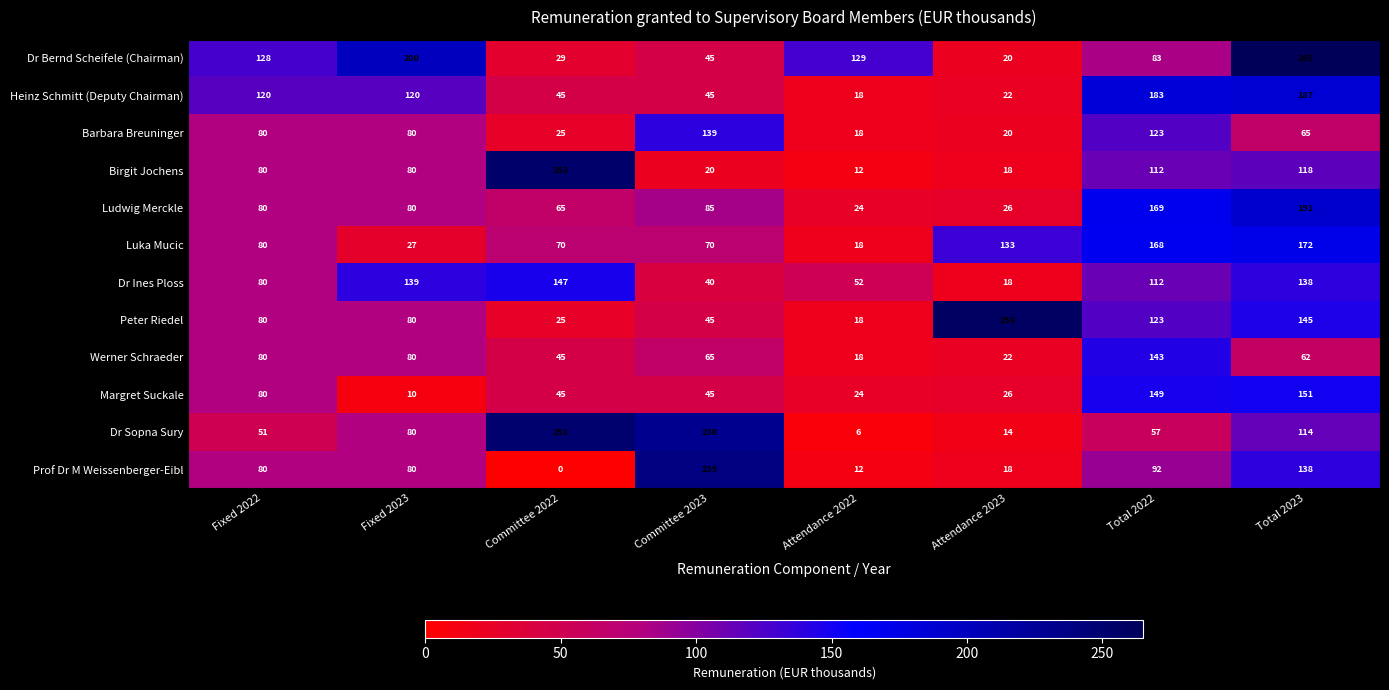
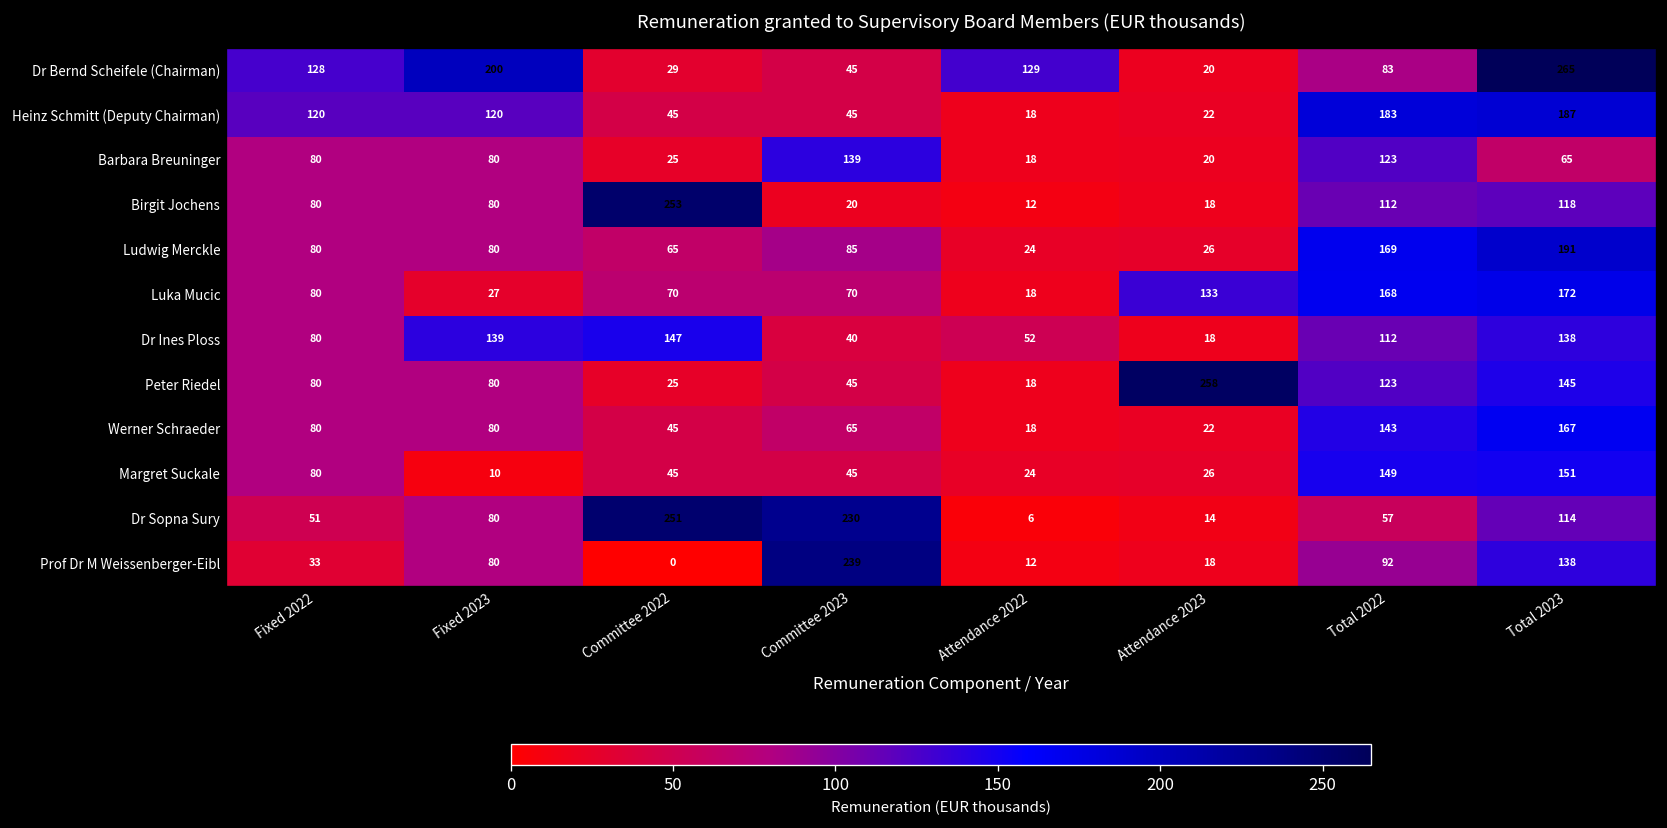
Werner Schraeder, Total 2023: 62 -> 167
Prof Dr M Weissenberger-Eibl, Fixed 2022: 80 -> 33
